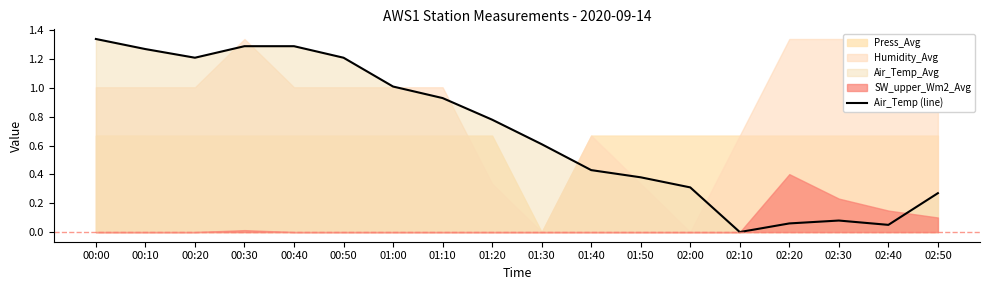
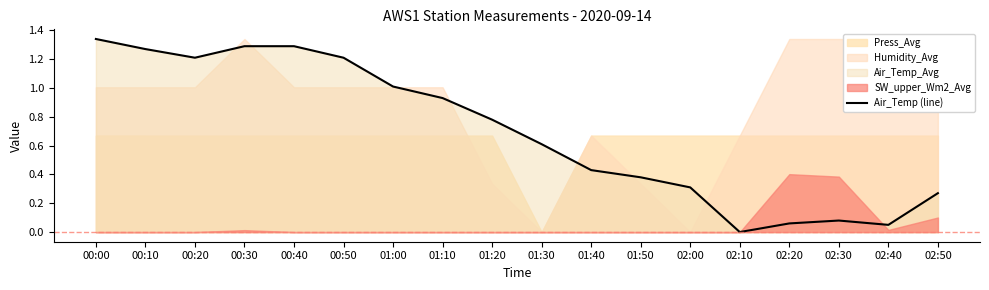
SW_upper_Wm2_Avg, 02:30: 0.23 -> 0.38
SW_upper_Wm2_Avg, 02:40: 0.15 -> 0.01
